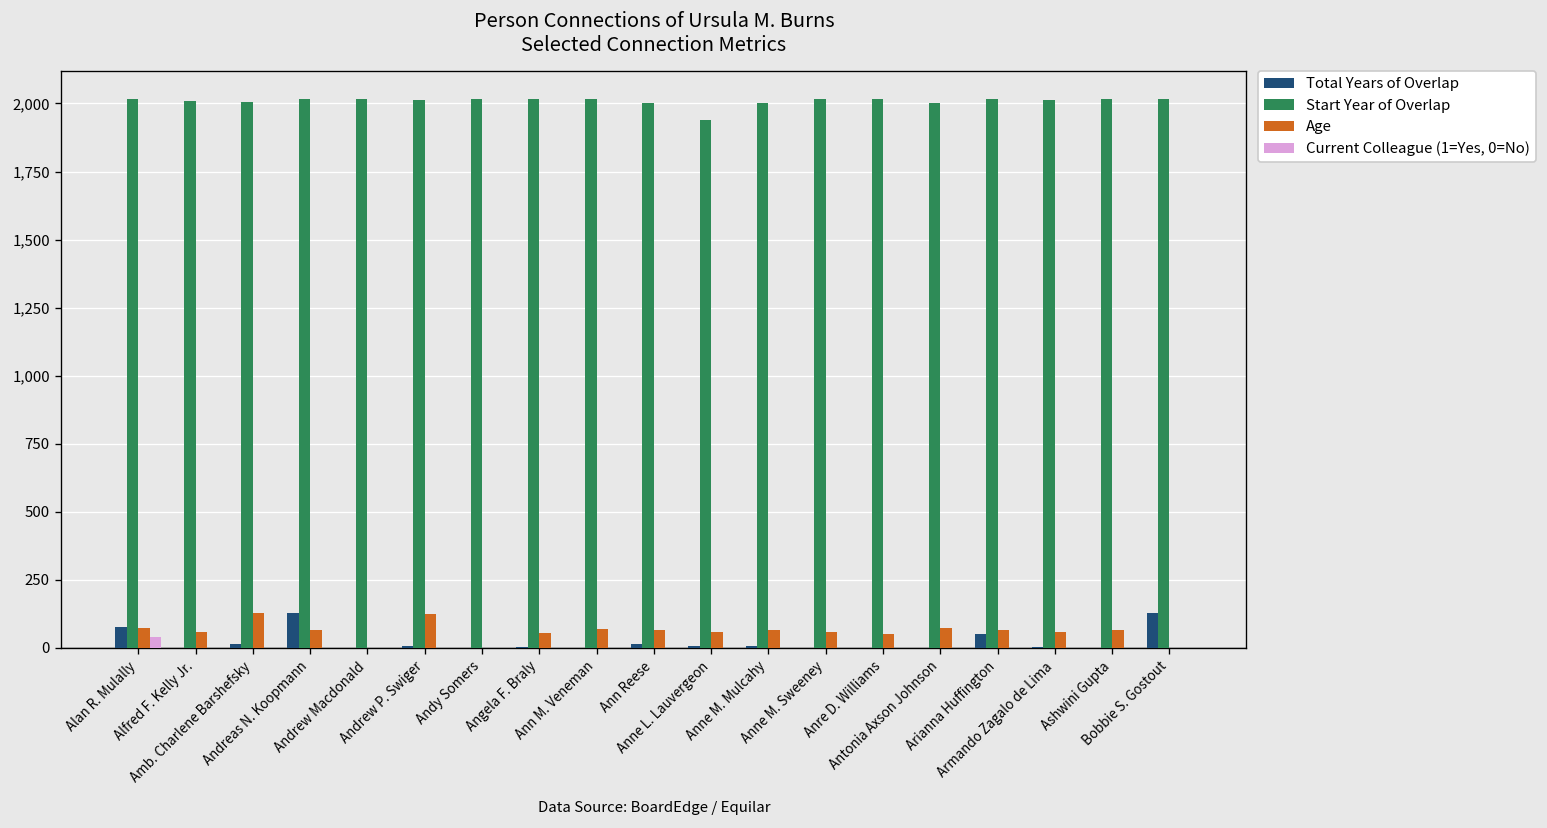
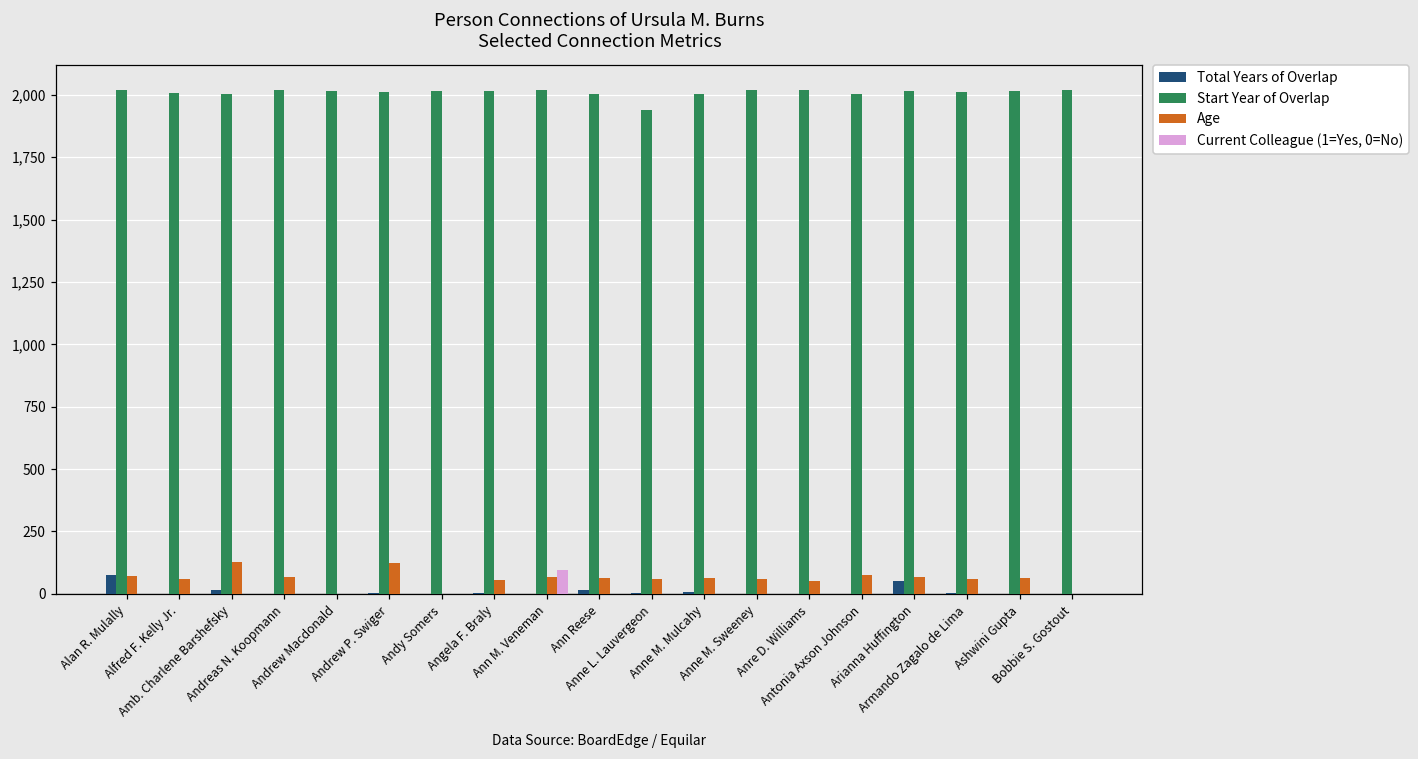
Current Colleague (1=Yes, 0=No), Alan R. Mulally: 40 -> 0
Total Years of Overlap, Andreas N. Koopmann: 130 -> 0
Current Colleague (1=Yes, 0=No), Ann M. Veneman: 0 -> 100
Total Years of Overlap, Bobbie S. Gostout: 130 -> 0
